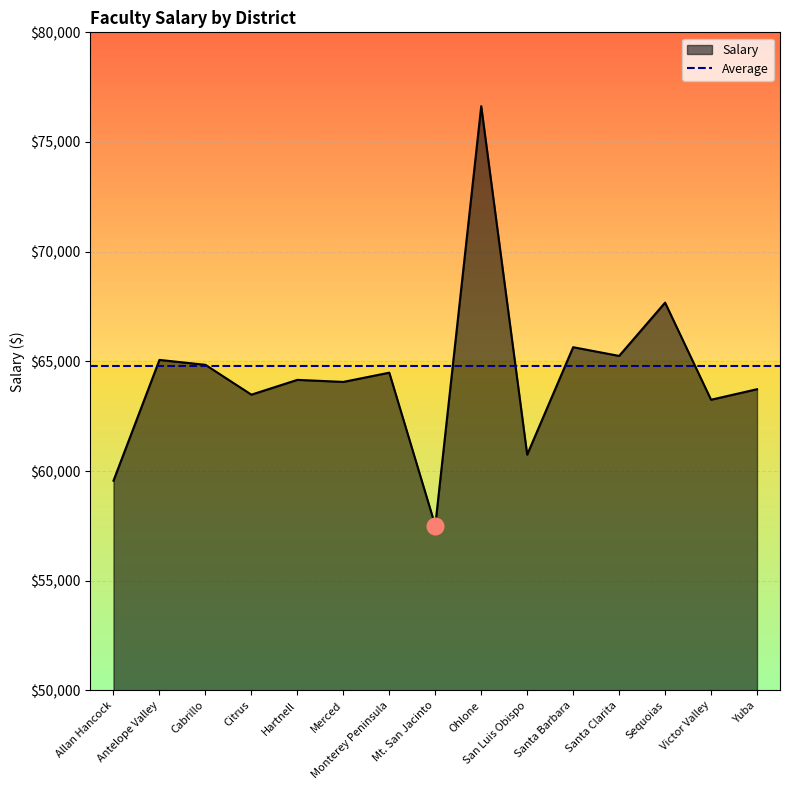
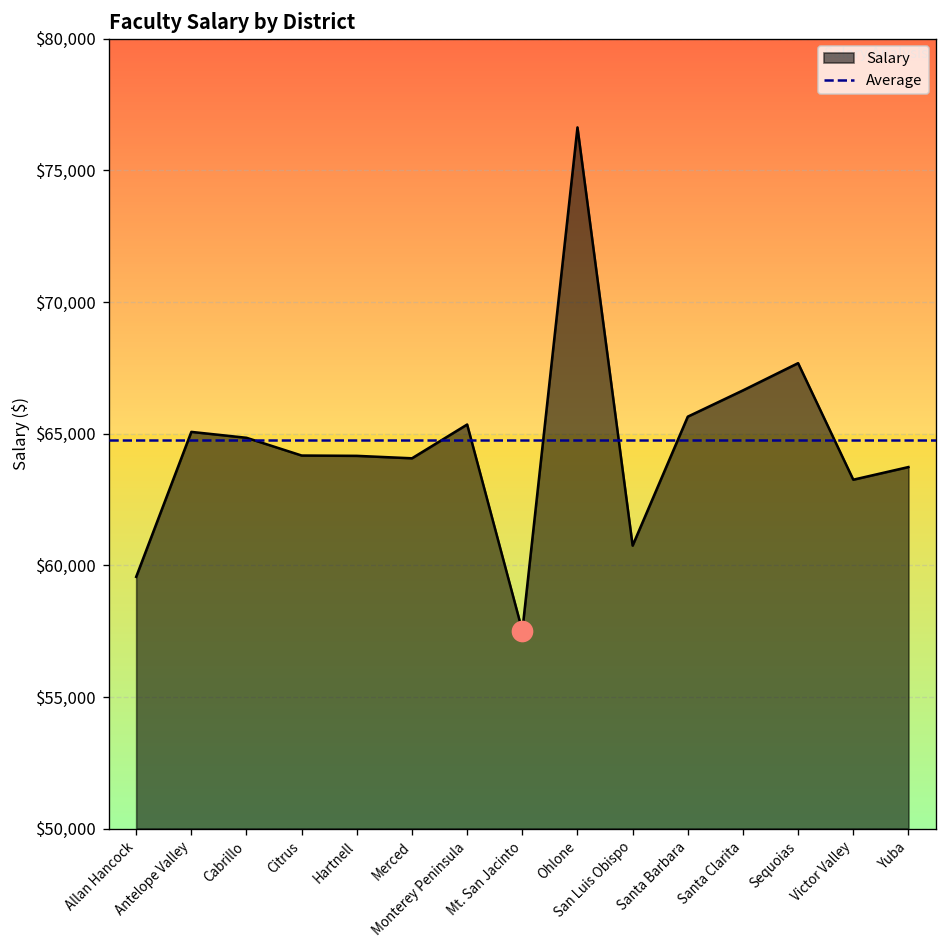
Salary, Citrus: $63,500 -> $64,200
Salary, Monterey Peninsula: $64,500 -> $65,300
Salary, Santa Clarita: $65,300 -> $66,600
